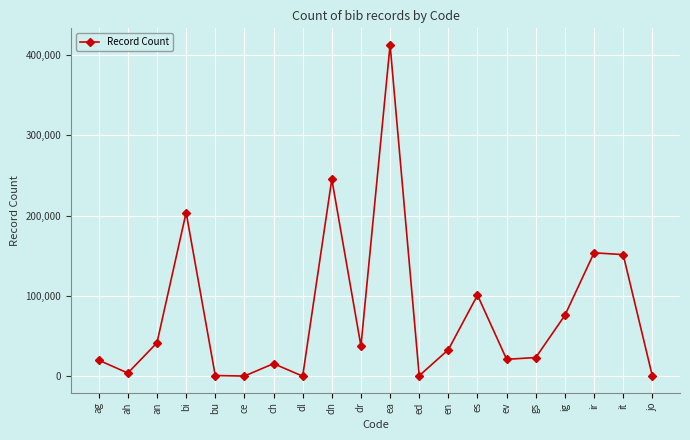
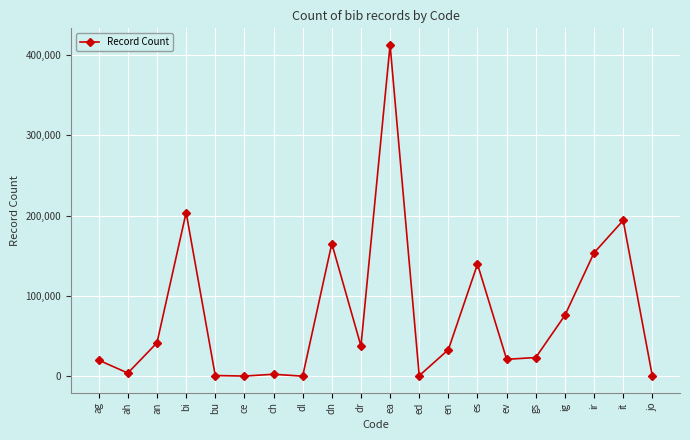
ch: 20,000 -> 0
dn: 250,000 -> 170,000
es: 100,000 -> 140,000
it: 150,000 -> 190,000
